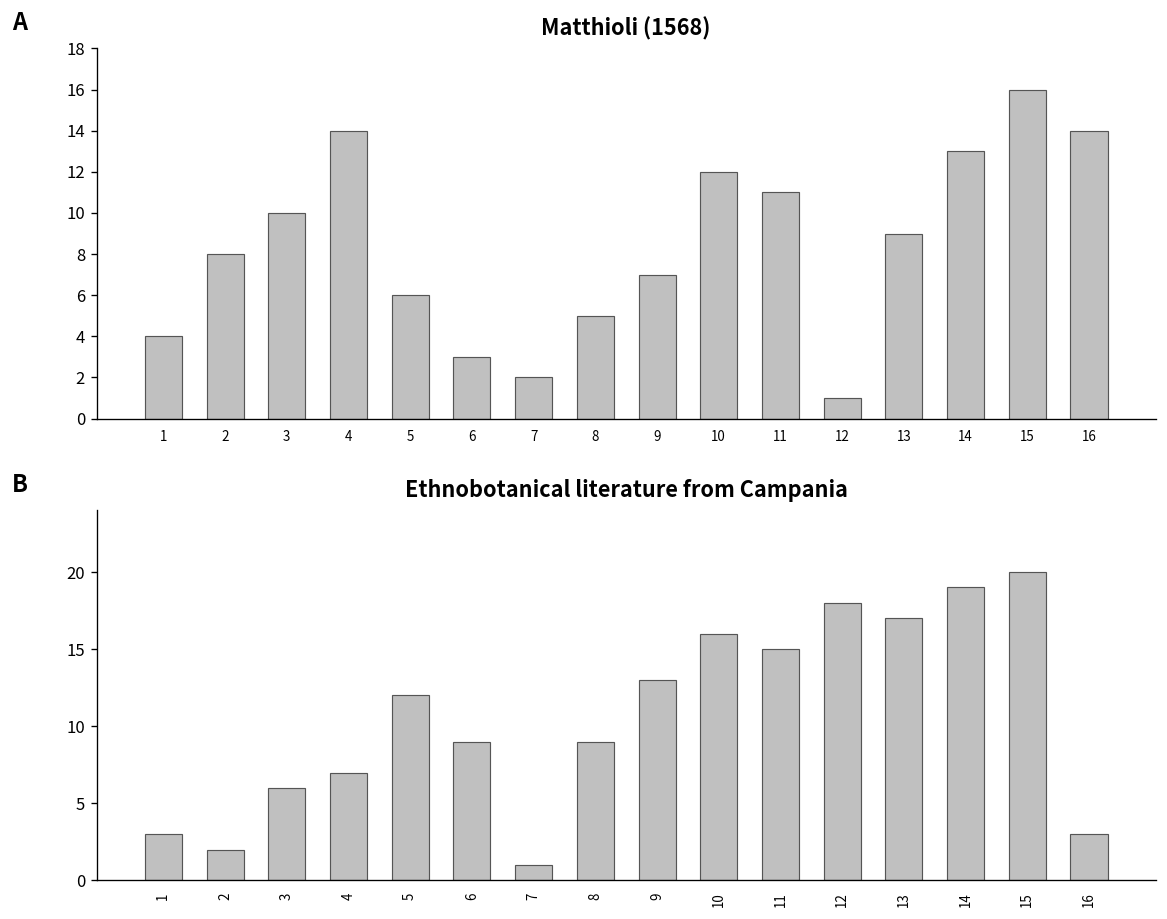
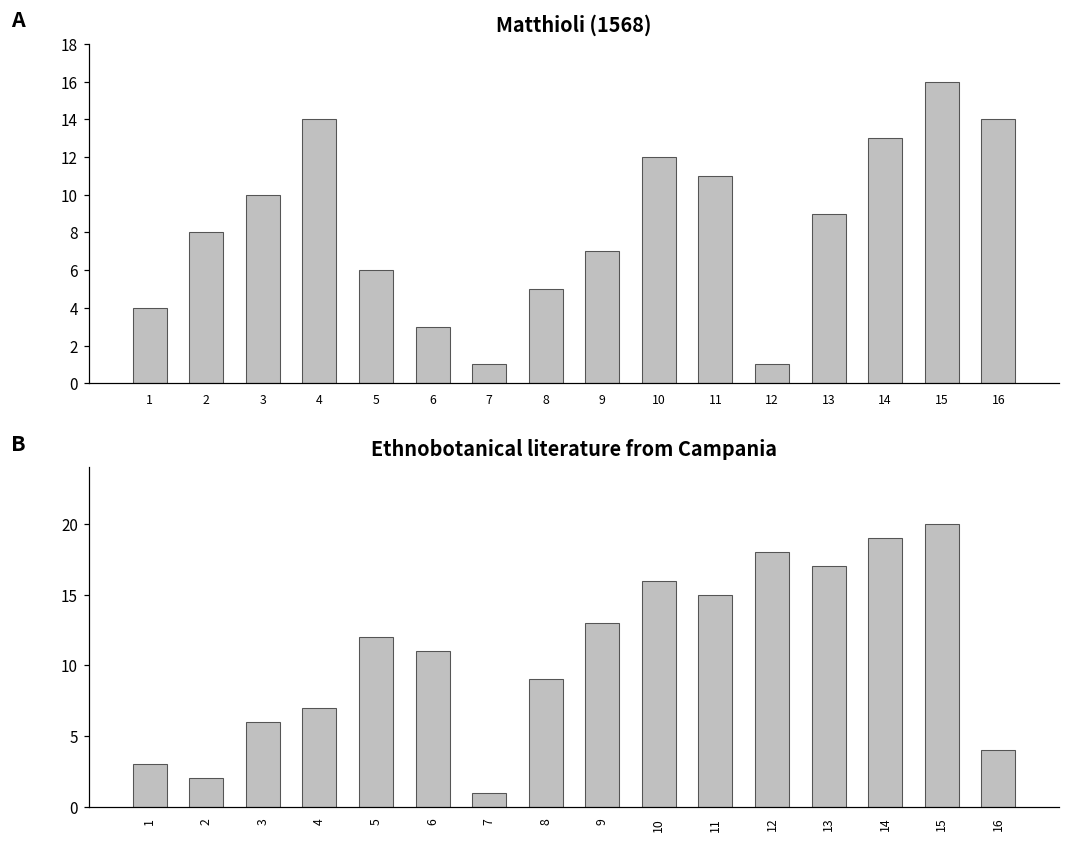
Matthioli (1568), 7: 2 -> 1
Ethnobotanical literature from Campania, 6: 9 -> 11
Ethnobotanical literature from Campania, 16: 3 -> 4
